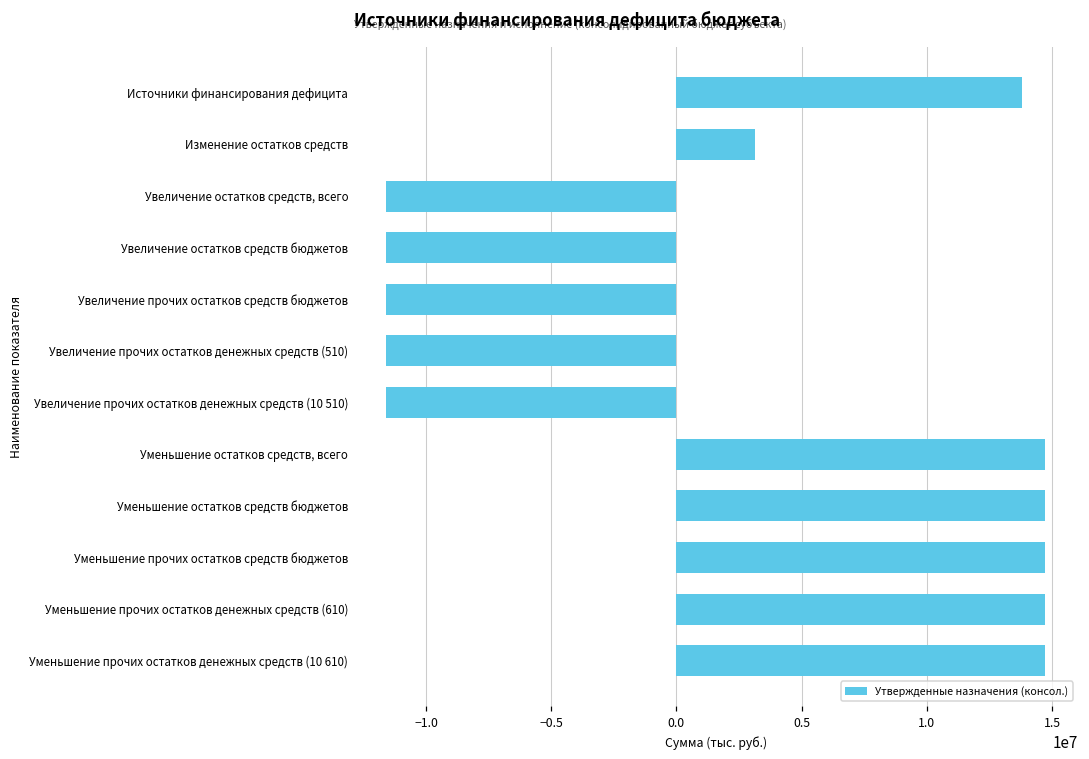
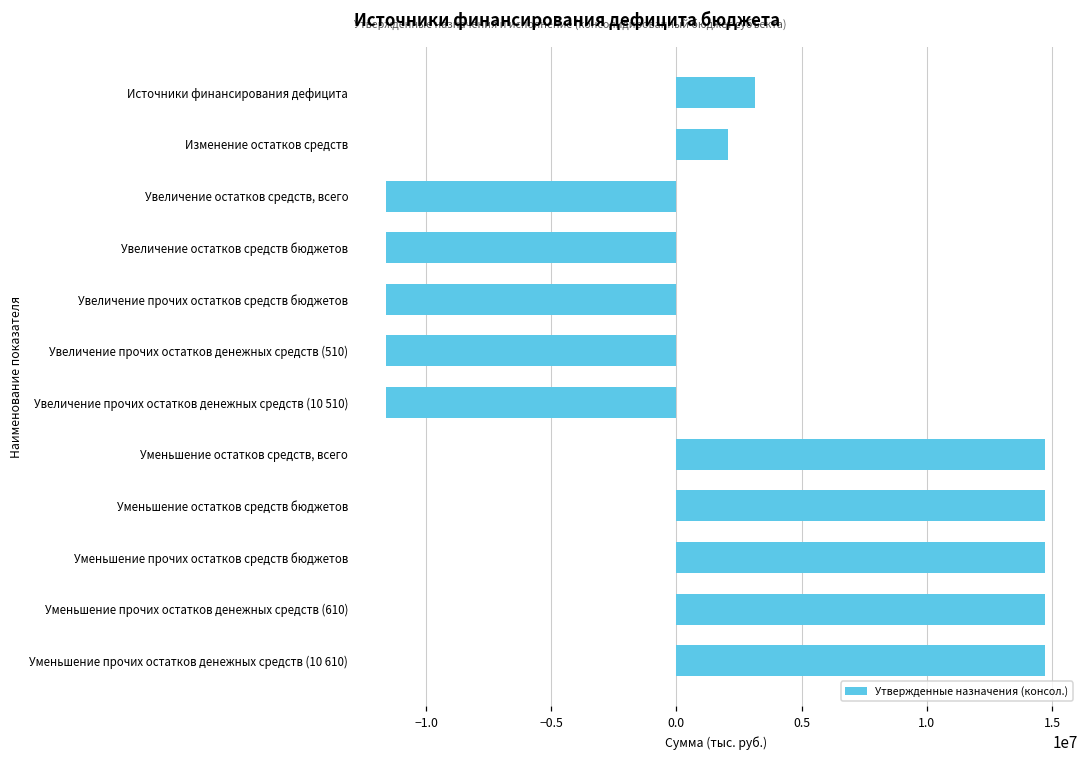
Источники финансирования дефицита: 13800000 -> 3100000
Изменение остатков средств: 3100000 -> 2000000
